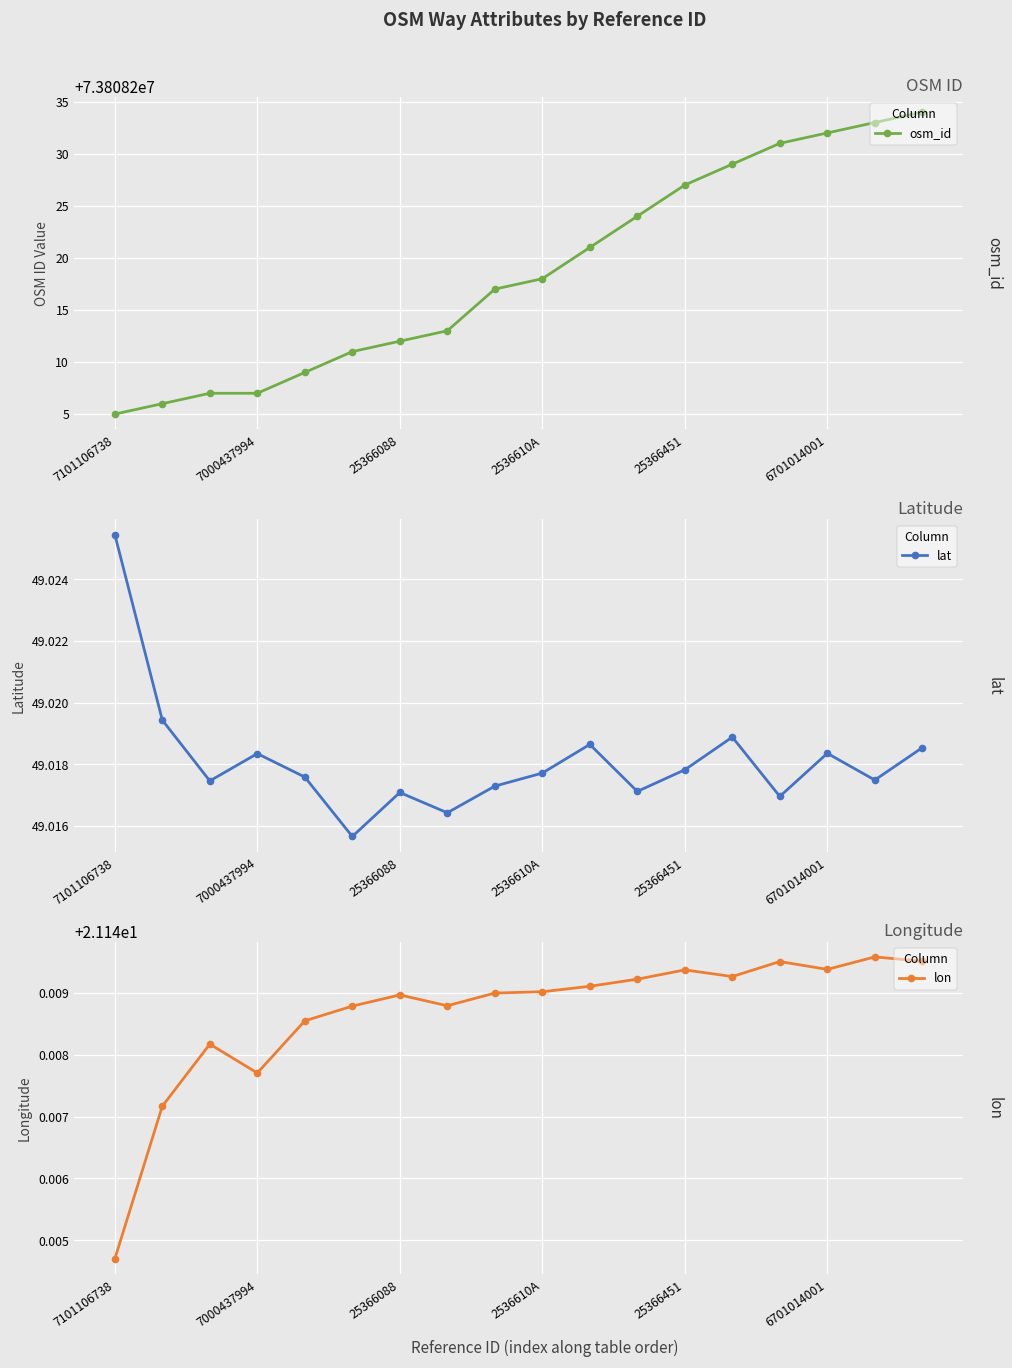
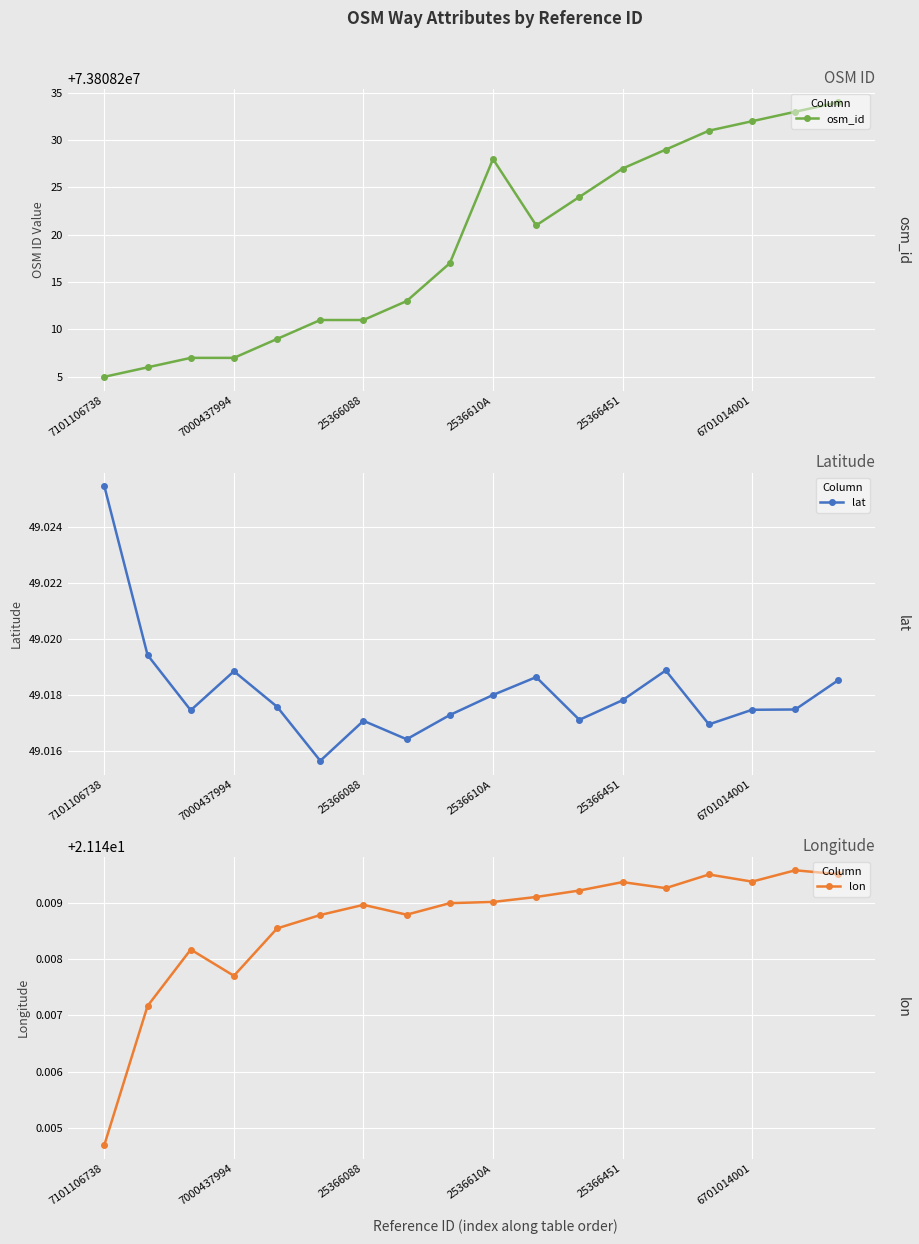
OSM ID, 25366088: 73808212 -> 73808211
OSM ID, 2536610A: 73808218 -> 73808228
Latitude, 7000437994: 49.0183 -> 49.0189
Latitude, 2536610A: 49.0177 -> 49.0180
Latitude, 6701014001: 49.0184 -> 49.0175
